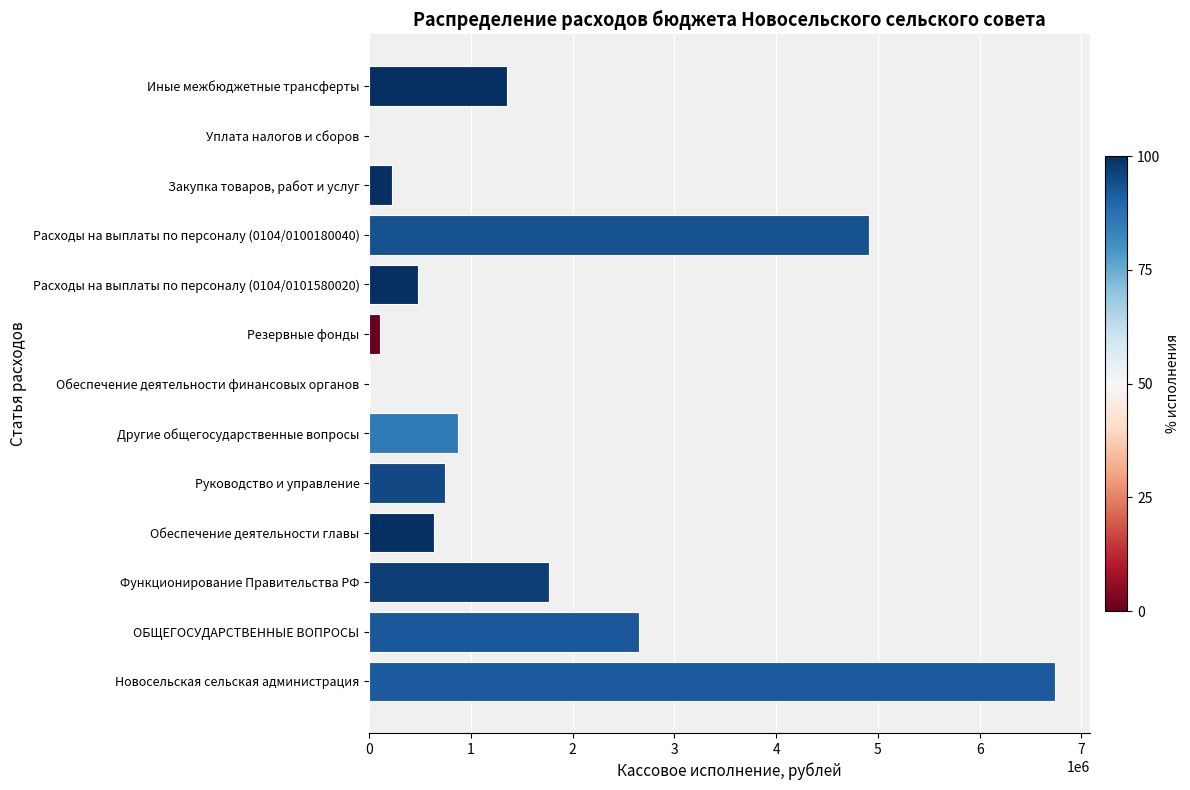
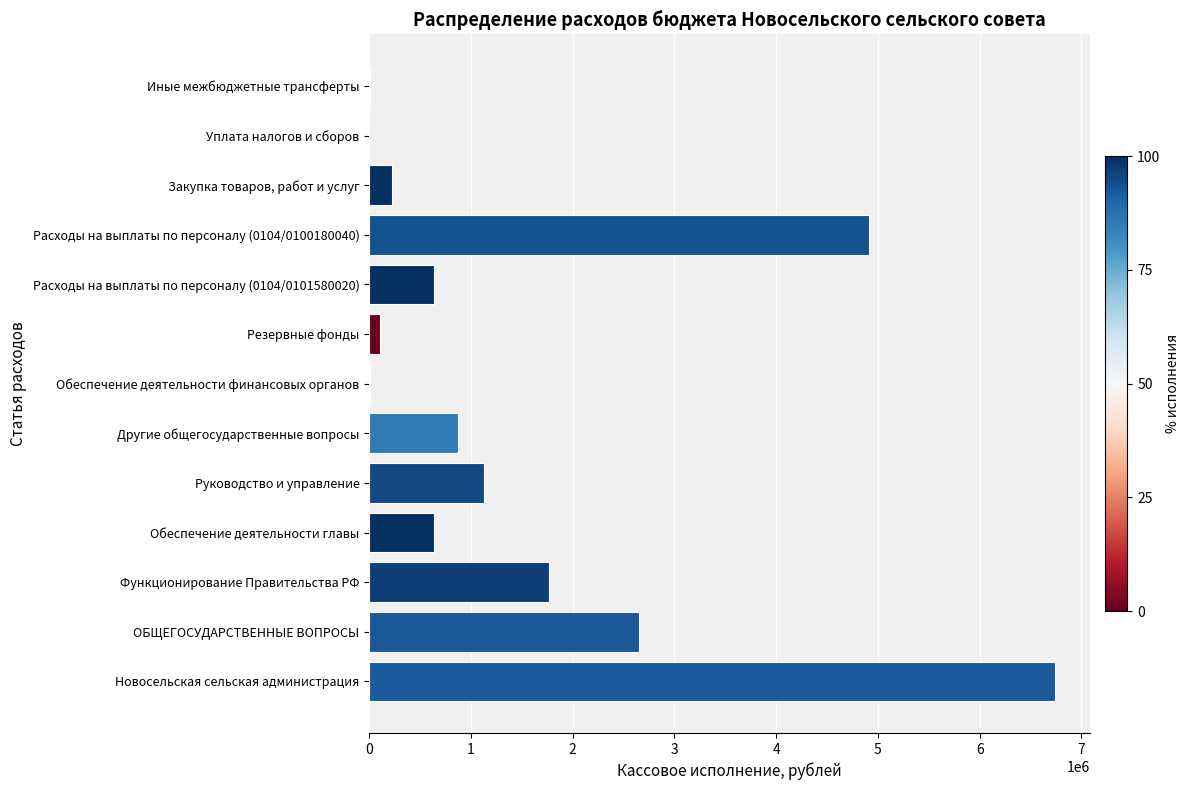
Иные межбюджетные трансферты: 1360000 -> 10000
Расходы на выплаты по персоналу (0104/0101580020): 480000 -> 640000
Руководство и управление: 750000 -> 1130000
